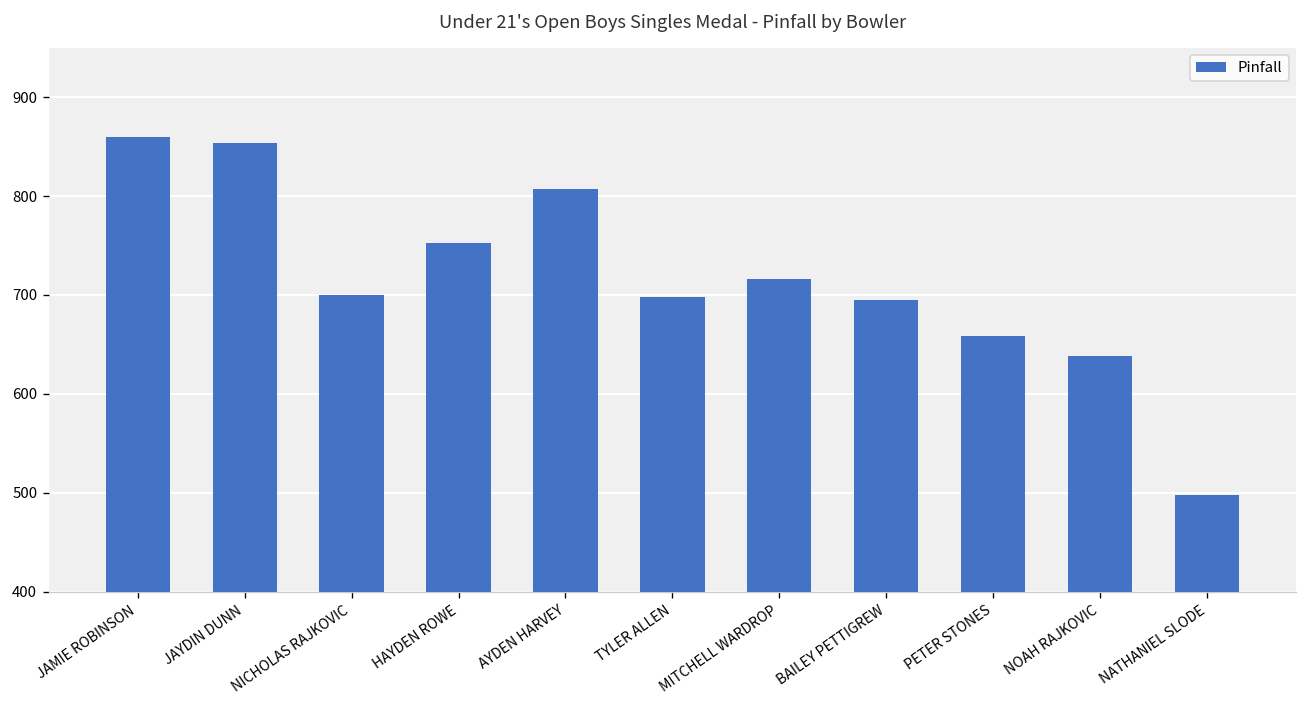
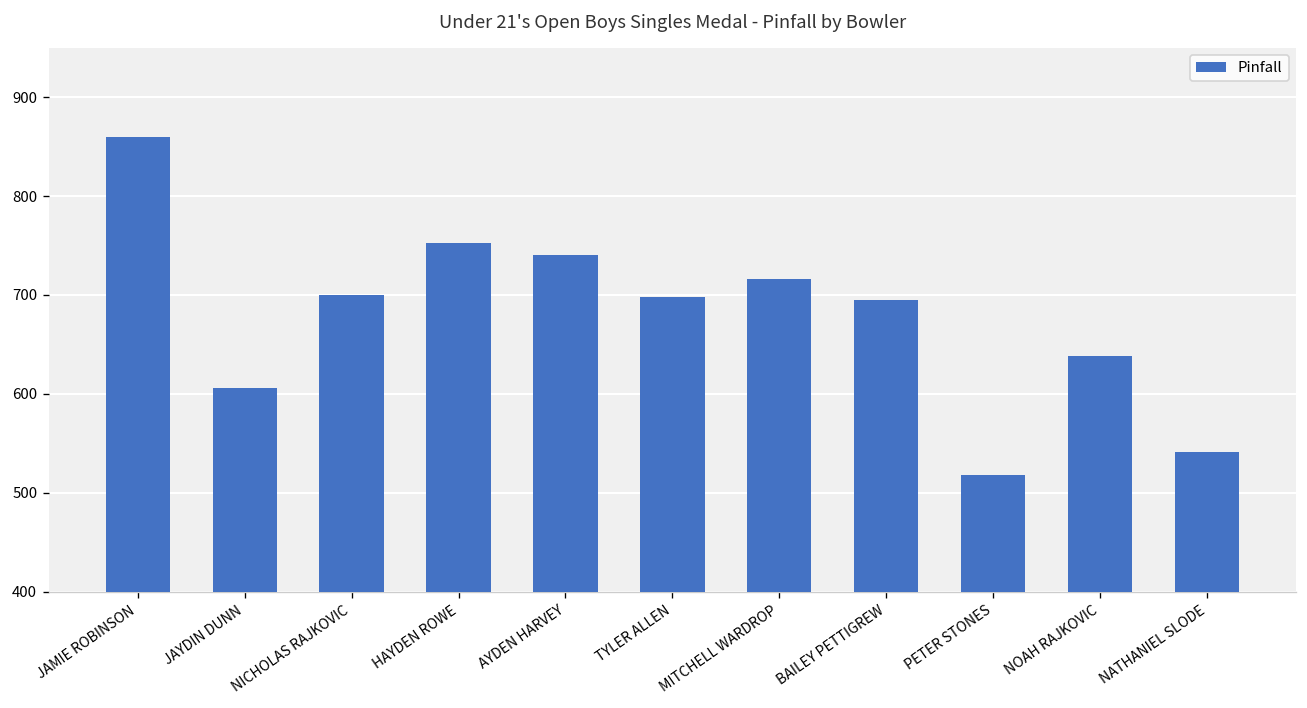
JAYDIN DUNN: 850 -> 610
AYDEN HARVEY: 810 -> 740
PETER STONES: 660 -> 520
NATHANIEL SLODE: 500 -> 540
